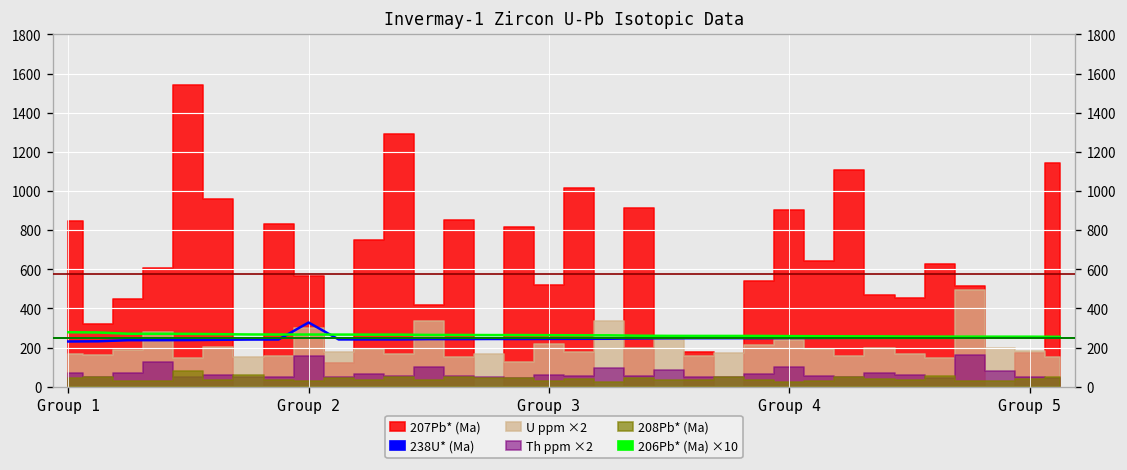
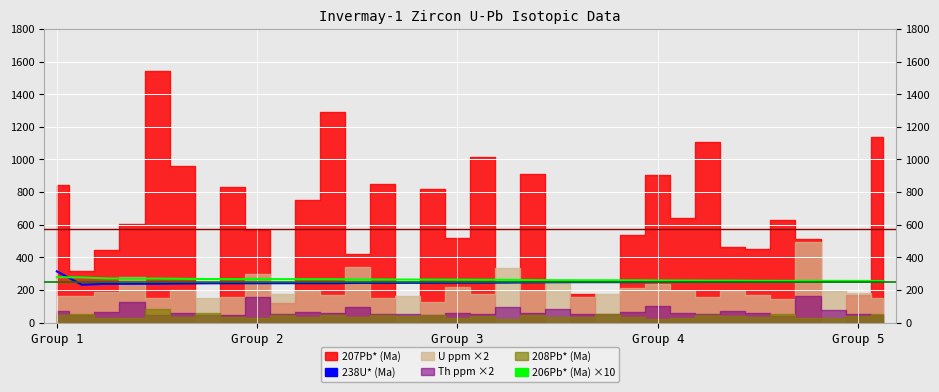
238U* (Ma), Group 1: 230 -> 310
238U* (Ma), Group 2: 330 -> 240
